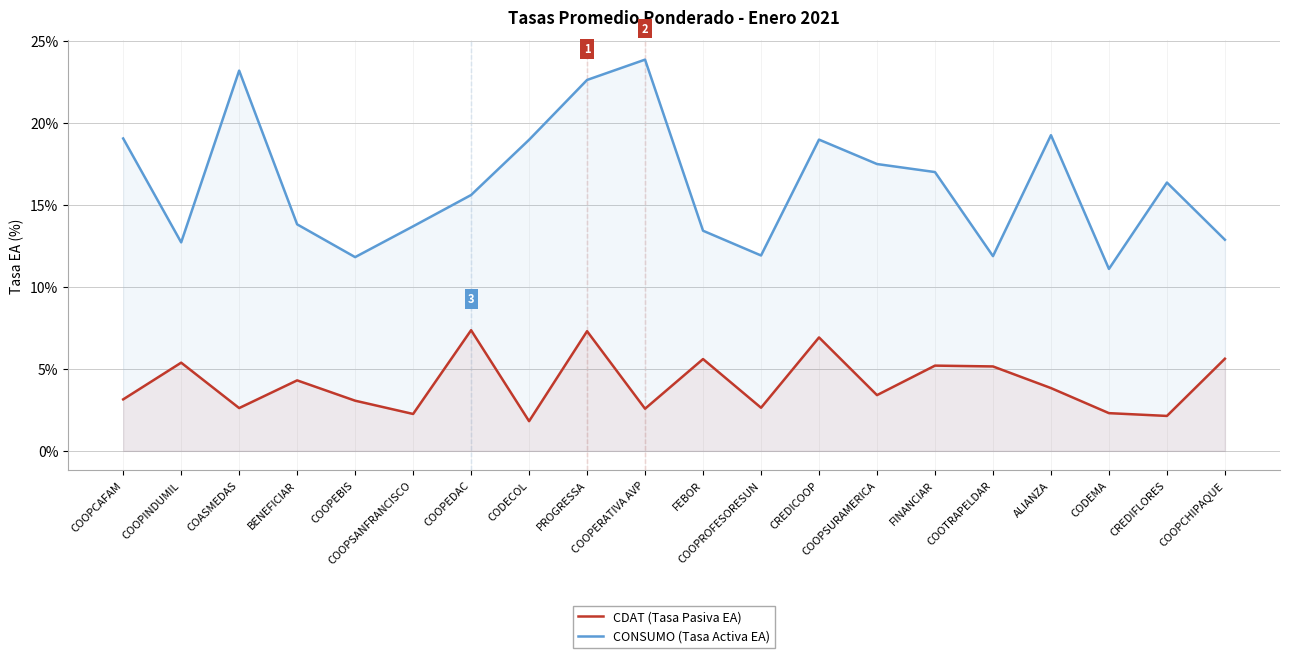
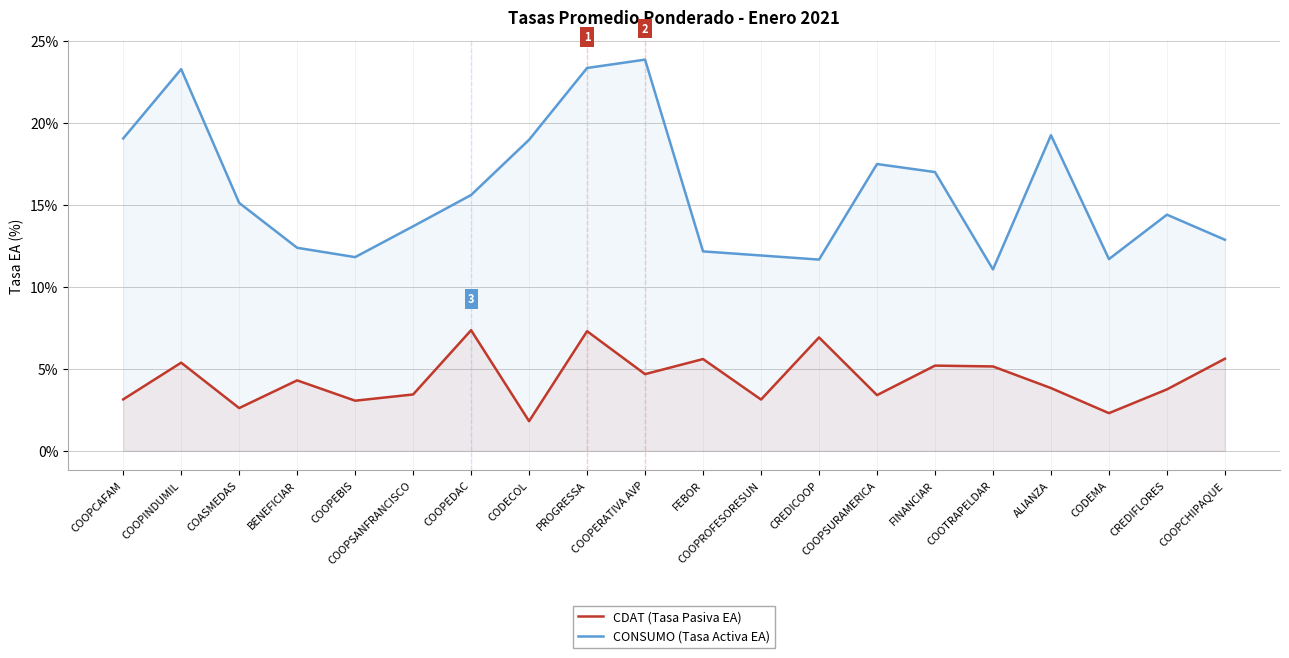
CONSUMO (Tasa Activa EA), COOPINDUMIL: 12.7% -> 23.3%
CONSUMO (Tasa Activa EA), COASMEDAS: 23.2% -> 15.1%
CONSUMO (Tasa Activa EA), BENEFICIAR: 13.8% -> 12.4%
CDAT (Tasa Pasiva EA), COOPSANFRANCISCO: 2.3% -> 3.4%
CONSUMO (Tasa Activa EA), PROGRESSA: 22.6% -> 23.4%
CDAT (Tasa Pasiva EA), COOPERATIVA AVP: 2.6% -> 4.7%
CONSUMO (Tasa Activa EA), FEBOR: 13.4% -> 12.2%
CDAT (Tasa Pasiva EA), COOPROFESORESUN: 2.6% -> 3.1%
CONSUMO (Tasa Activa EA), CREDICOOP: 19.0% -> 11.7%
CONSUMO (Tasa Activa EA), COOTRAPELDAR: 11.9% -> 11.1%
CONSUMO (Tasa Activa EA), CODEMA: 11.1% -> 11.7%
CDAT (Tasa Pasiva EA), CREDIFLORES: 2.1% -> 3.8%
CONSUMO (Tasa Activa EA), CREDIFLORES: 16.4% -> 14.4%
